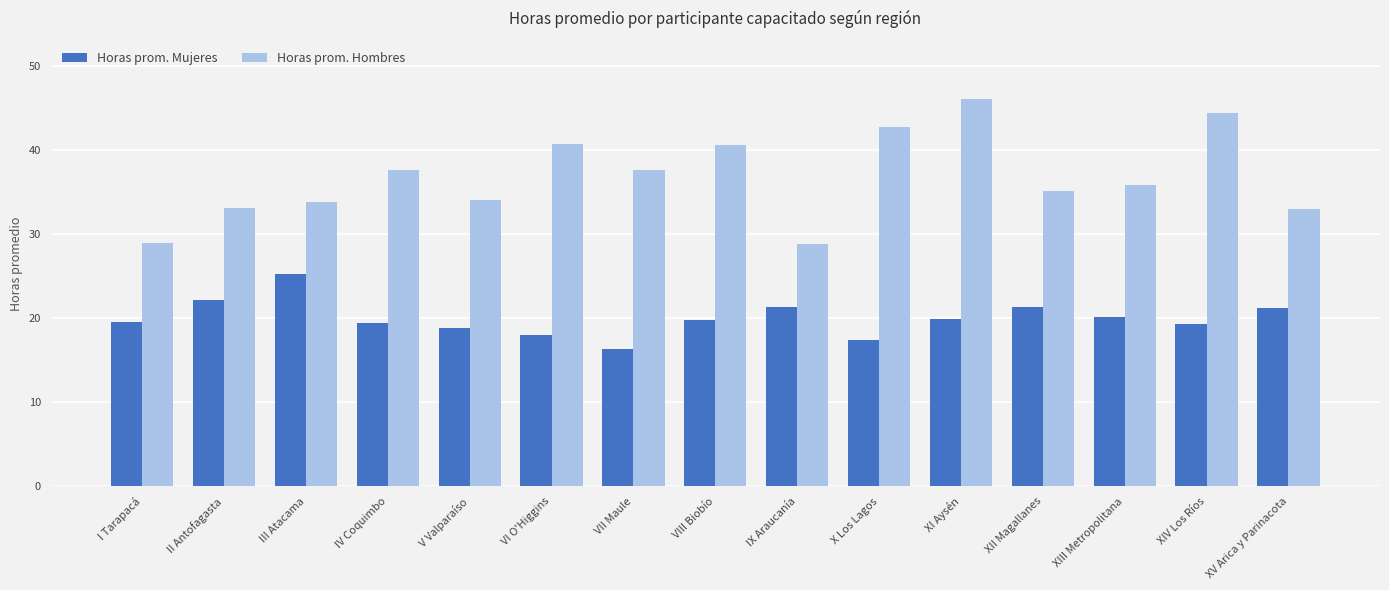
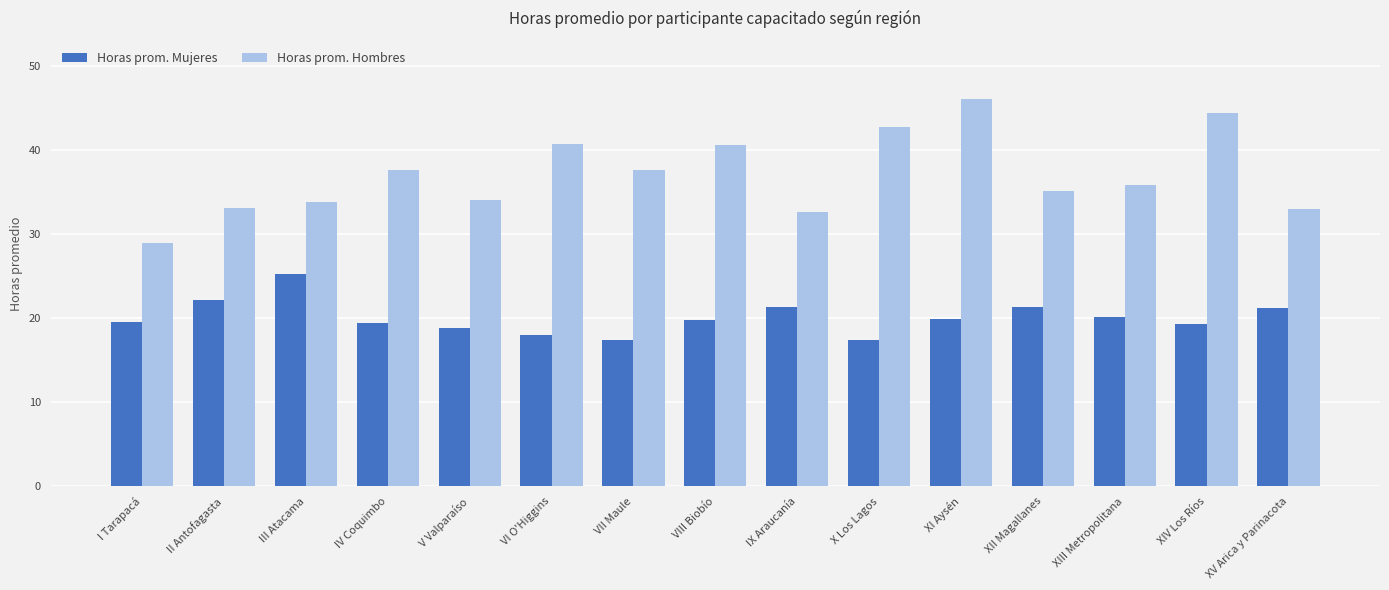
Horas prom. Mujeres, VII Maule: 16 -> 17
Horas prom. Hombres, IX Araucanía: 29 -> 33
